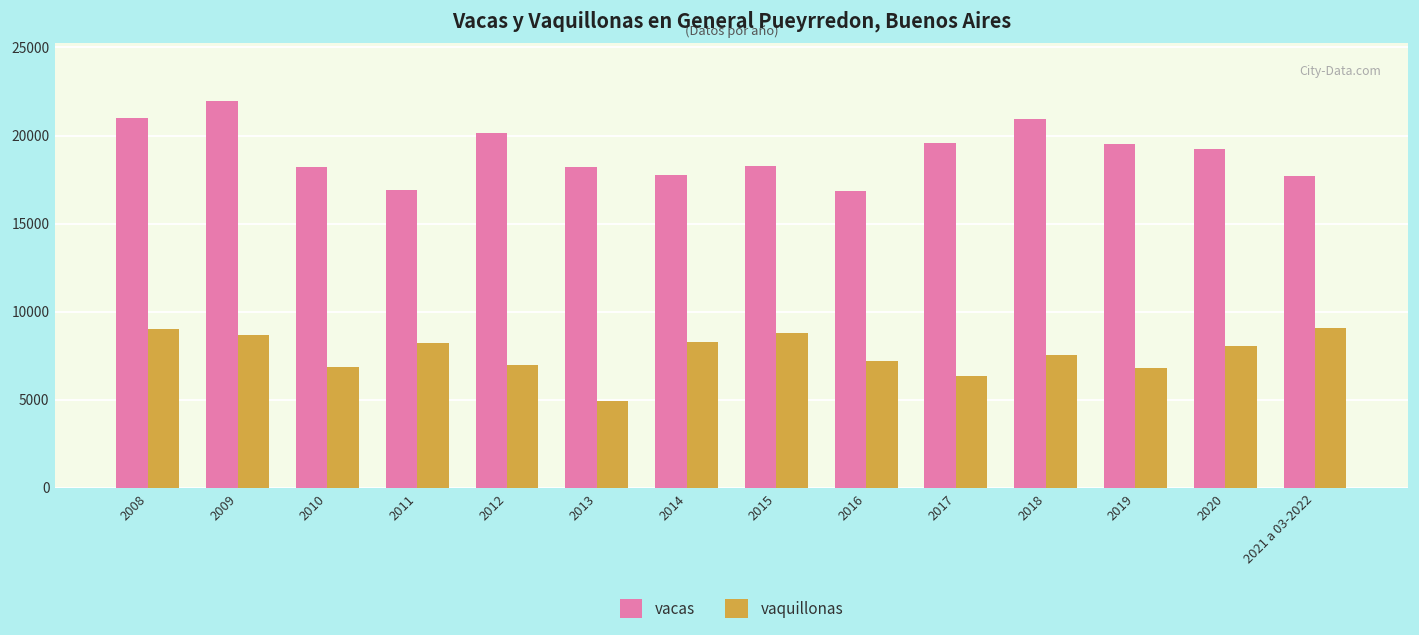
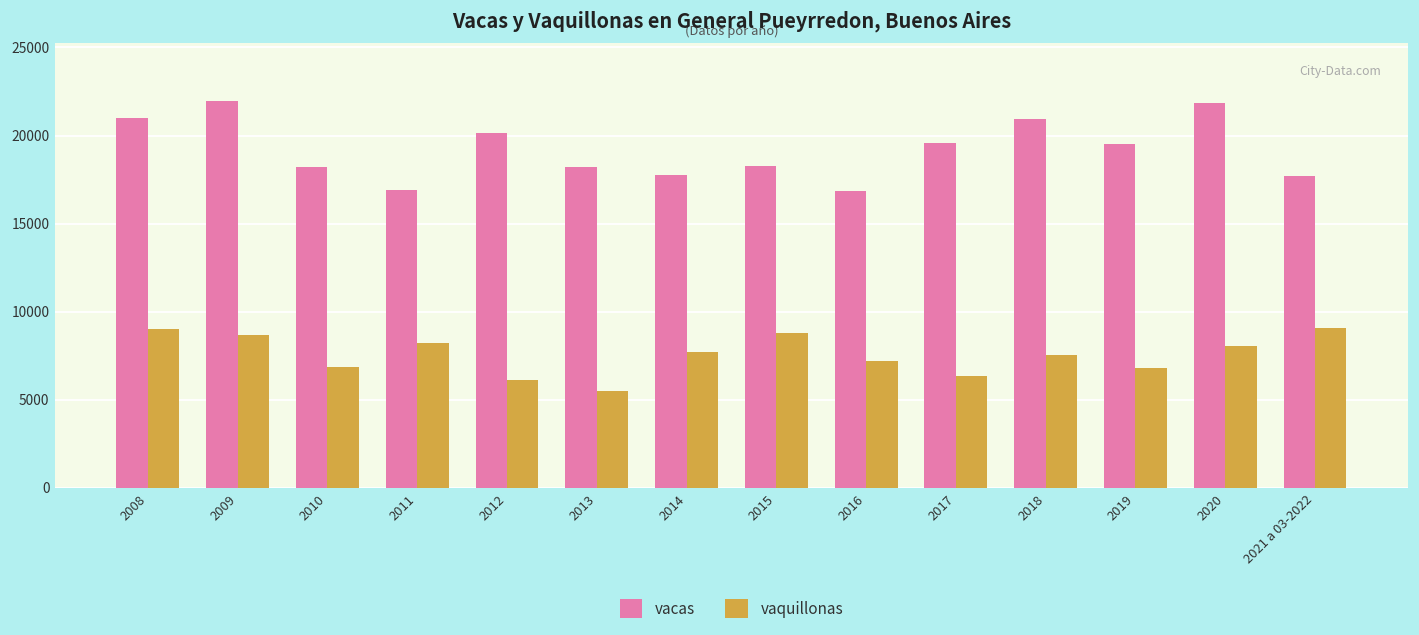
vaquillonas, 2012: 6900 -> 6100
vaquillonas, 2013: 4900 -> 5500
vaquillonas, 2014: 8300 -> 7700
vacas, 2020: 19200 -> 21900
